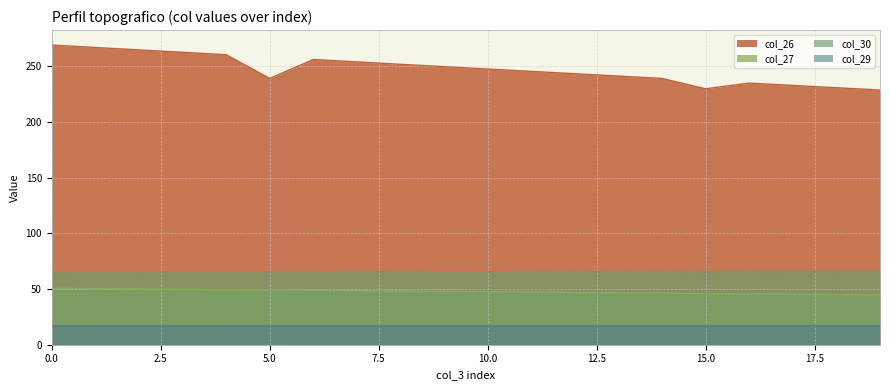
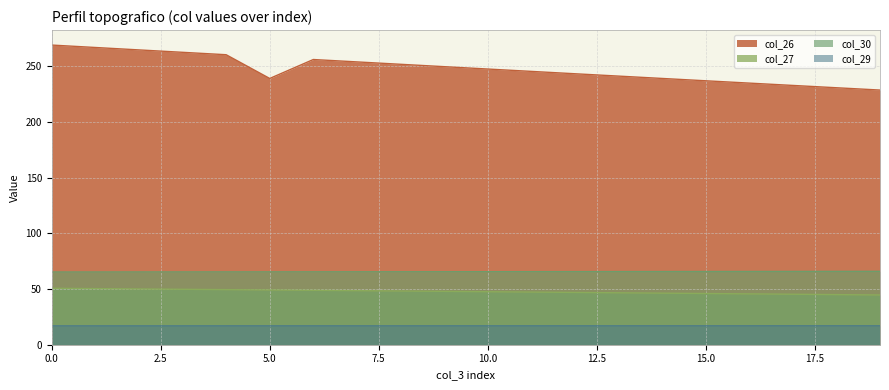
col_26, 15.0: 230 -> 237
